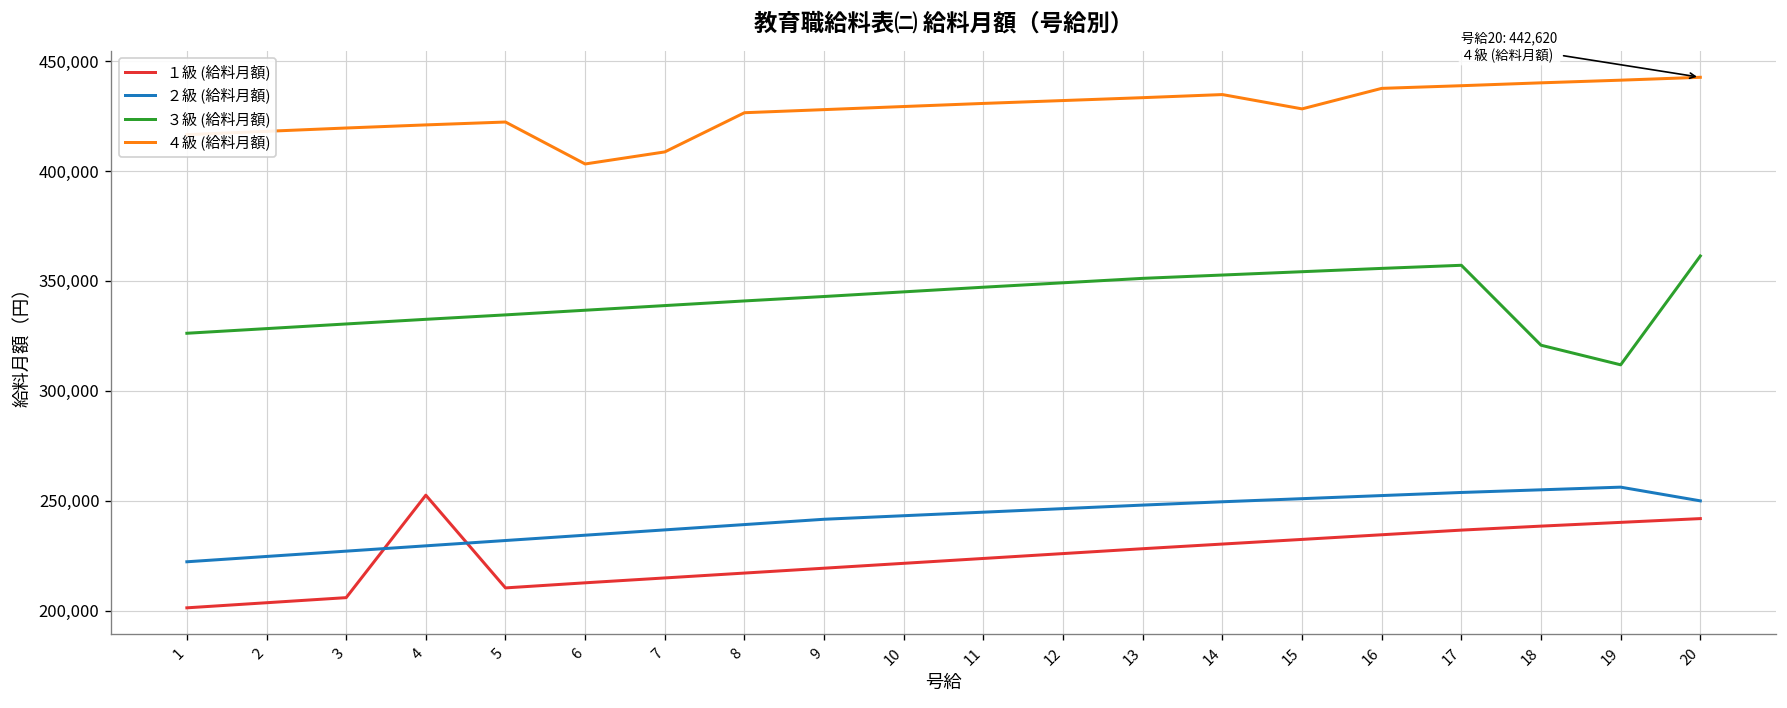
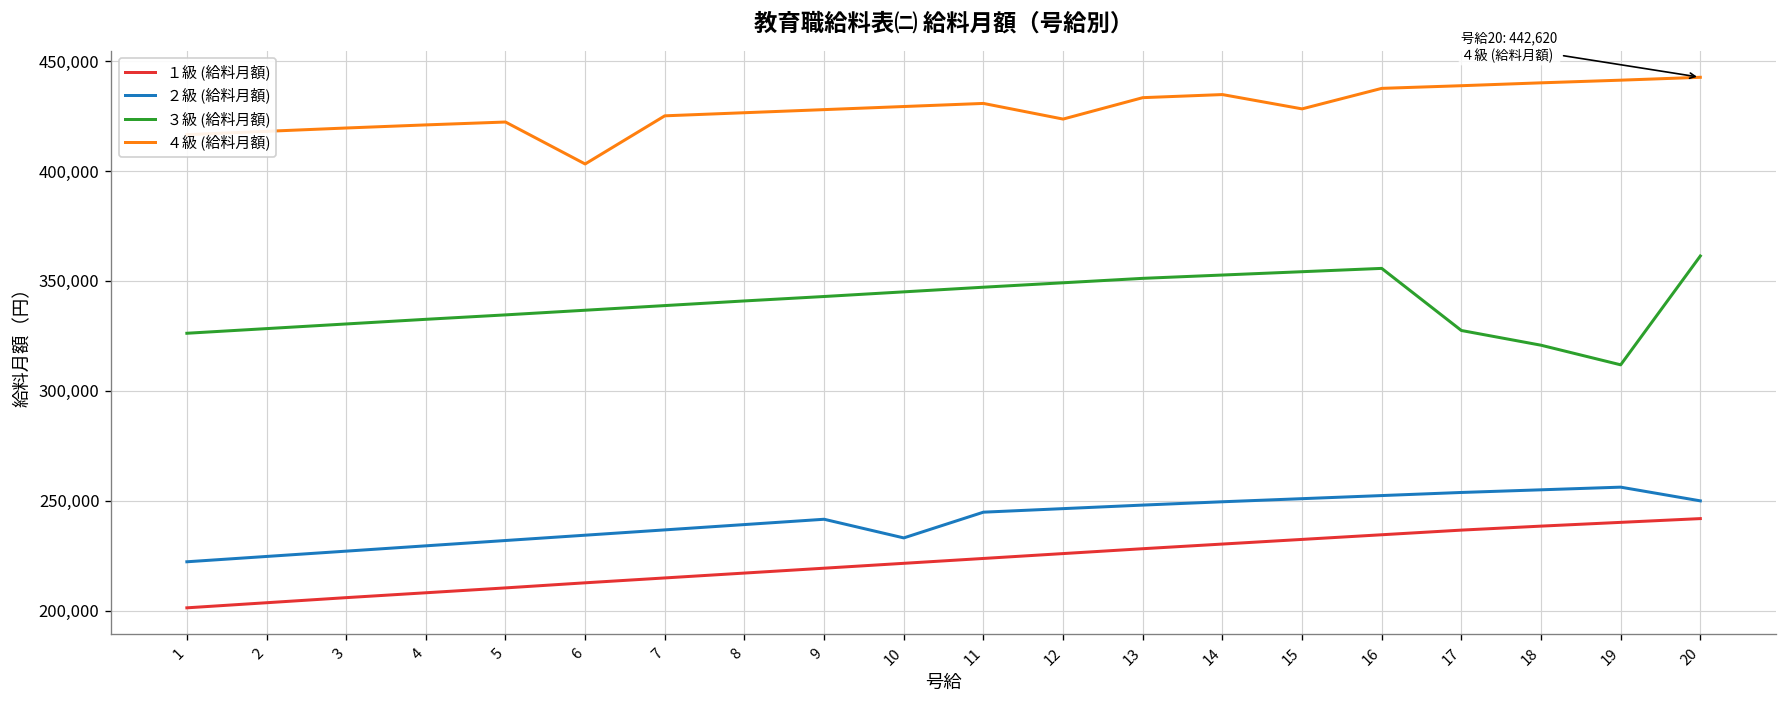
１級 (給料月額), 4: 253,000 -> 208,000
４級 (給料月額), 7: 409,000 -> 425,000
２級 (給料月額), 10: 243,000 -> 233,000
４級 (給料月額), 12: 432,000 -> 424,000
３級 (給料月額), 17: 357,000 -> 327,000
